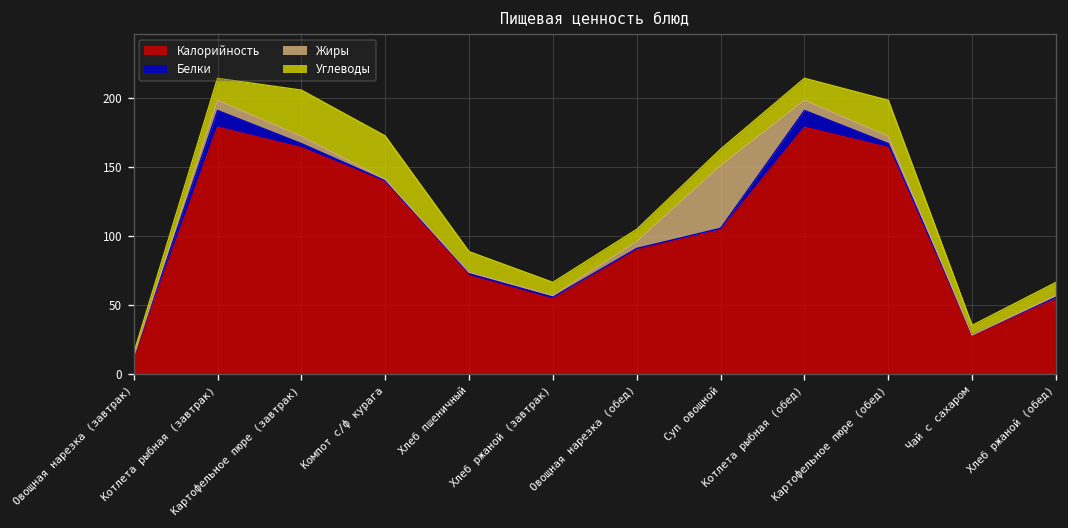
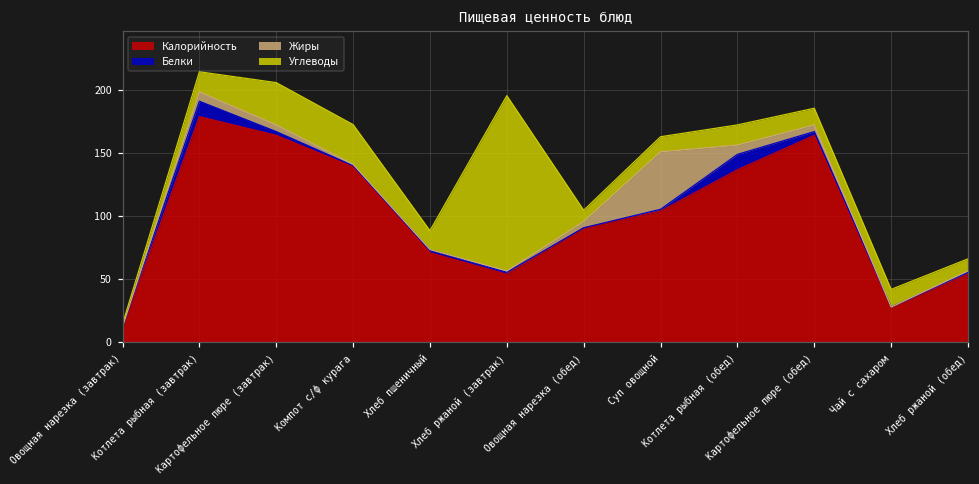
Углеводы, Хлеб ржаной (завтрак): 10 -> 139
Калорийность, Котлета рыбная (обед): 179 -> 137
Углеводы, Картофельное пюре (обед): 26 -> 13
Углеводы, Чай с сахаром: 7 -> 14
